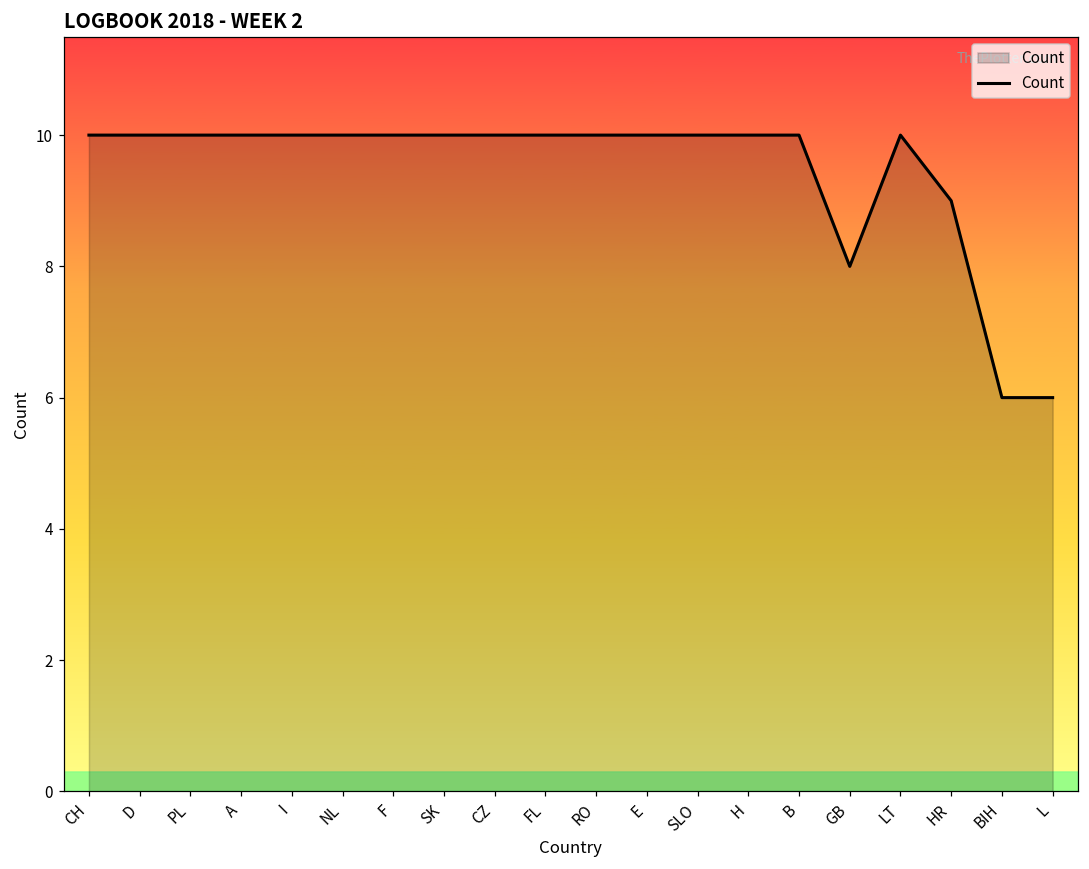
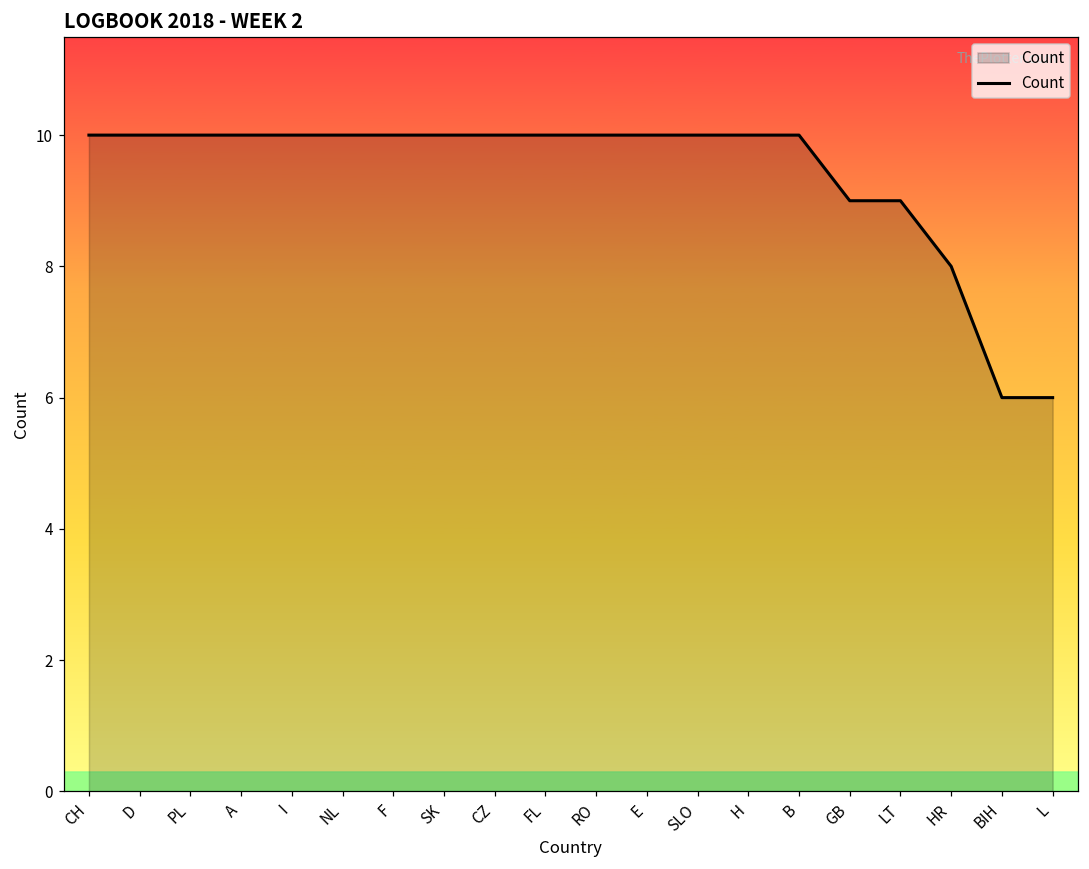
GB: 8 -> 9
LT: 10 -> 9
HR: 9 -> 8
